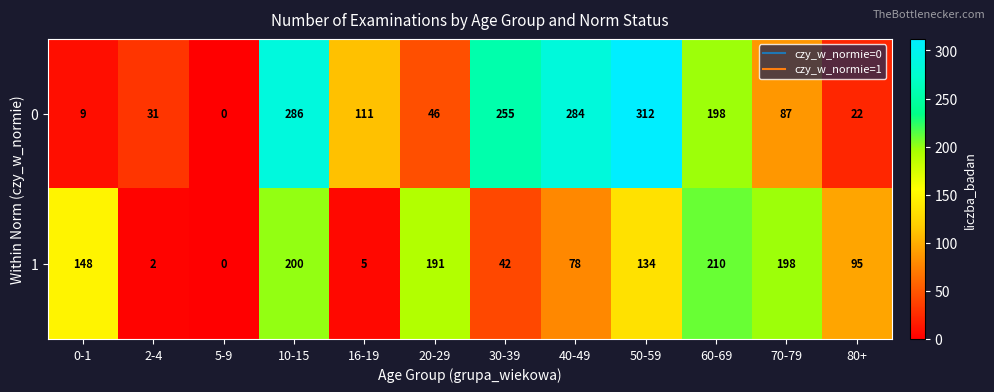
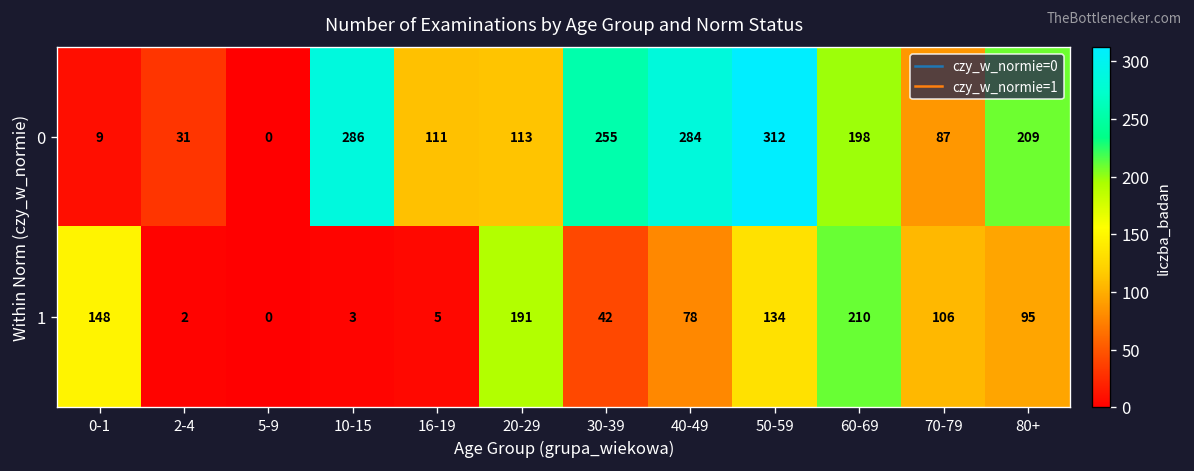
0, 20-29: 46 -> 113
0, 80+: 22 -> 209
1, 10-15: 200 -> 3
1, 70-79: 198 -> 106
